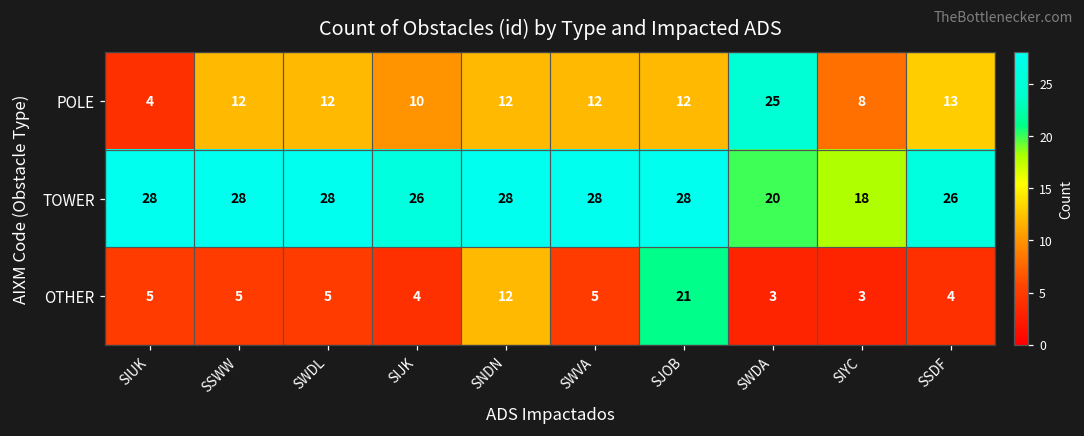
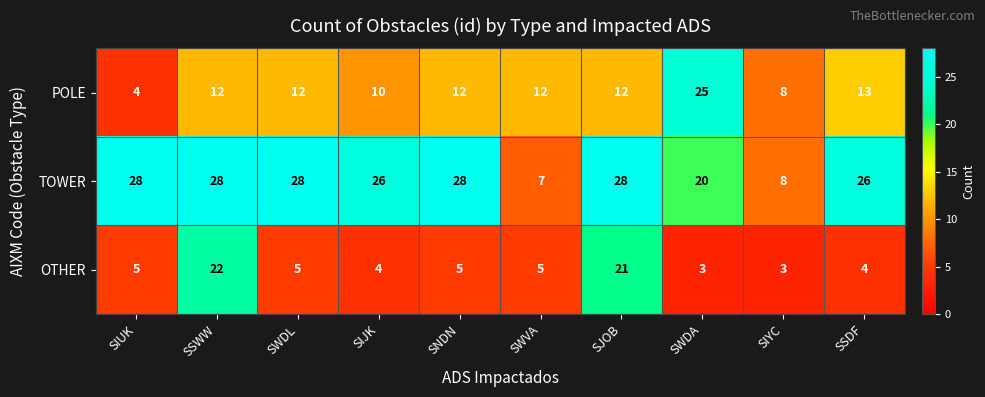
TOWER, SWVA: 28 -> 7
TOWER, SIYC: 18 -> 8
OTHER, SSWW: 5 -> 22
OTHER, SNDN: 12 -> 5
